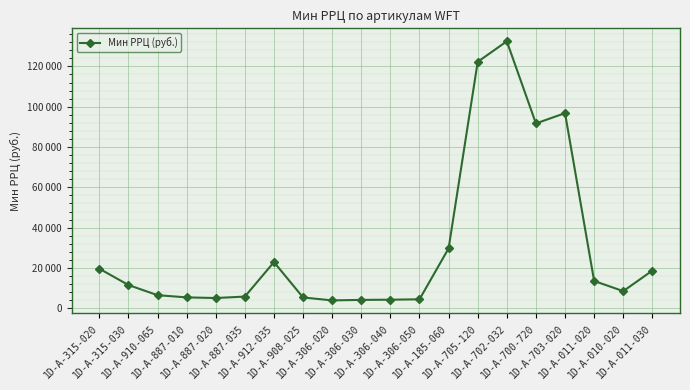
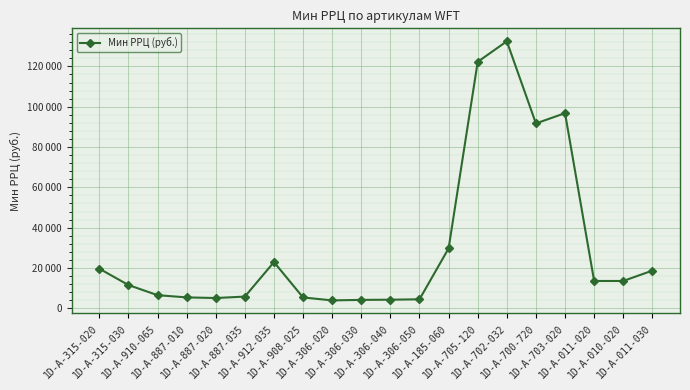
1D-A-010-020: 9000 -> 14000
